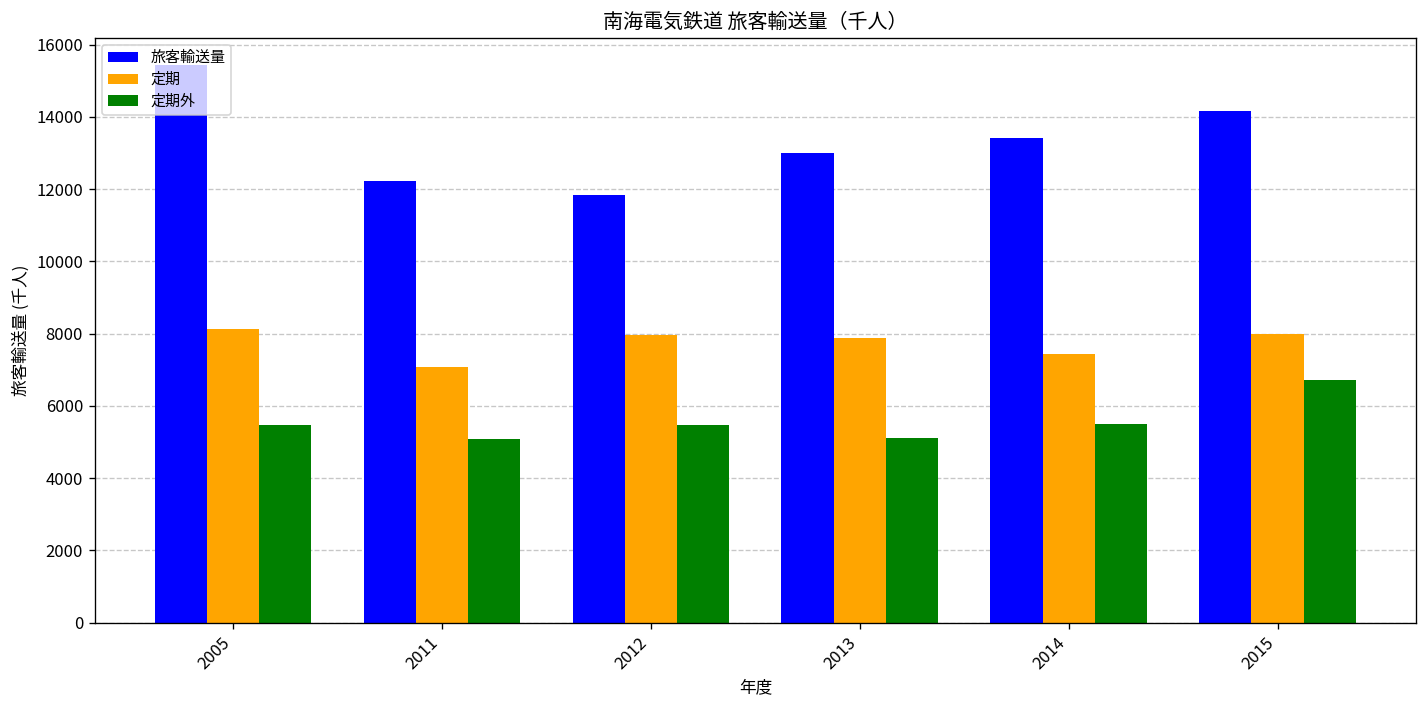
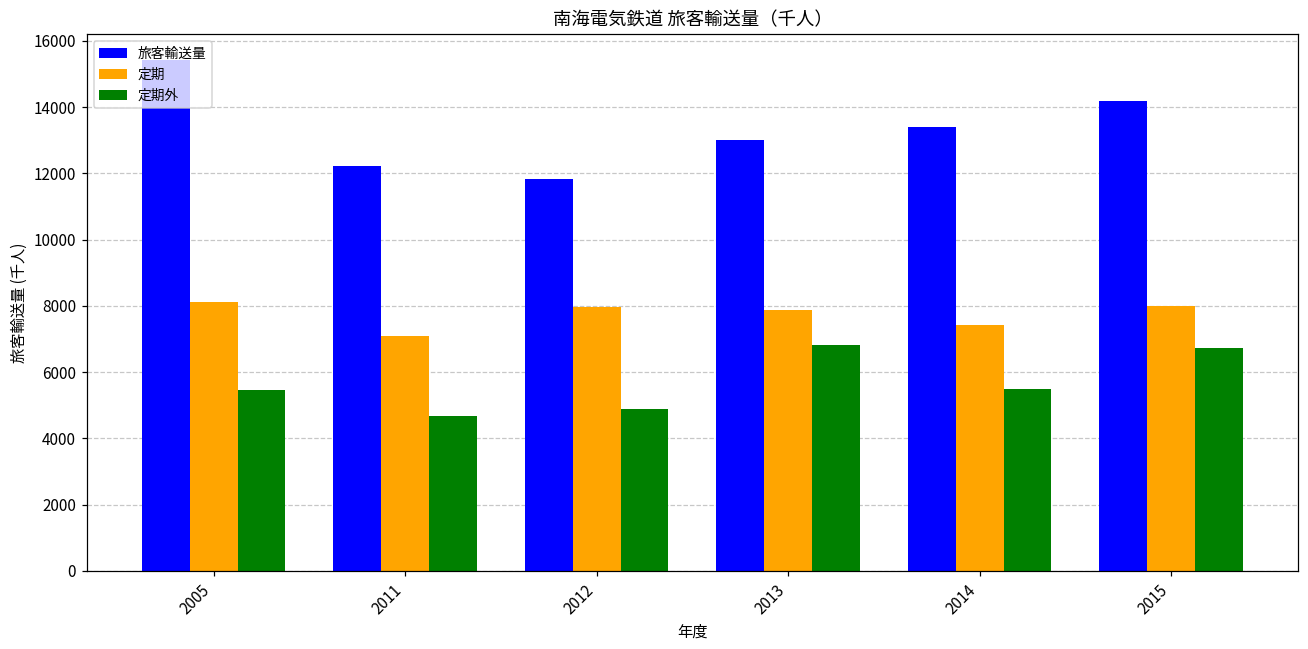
定期外, 2011: 5100 -> 4700
定期外, 2012: 5500 -> 4900
定期外, 2013: 5100 -> 6800
